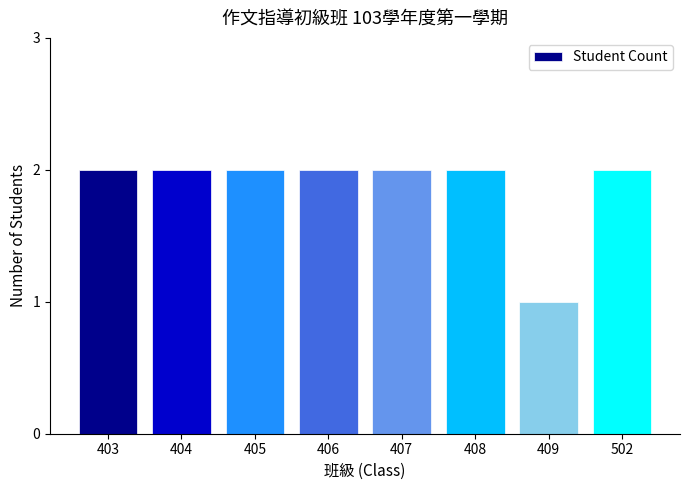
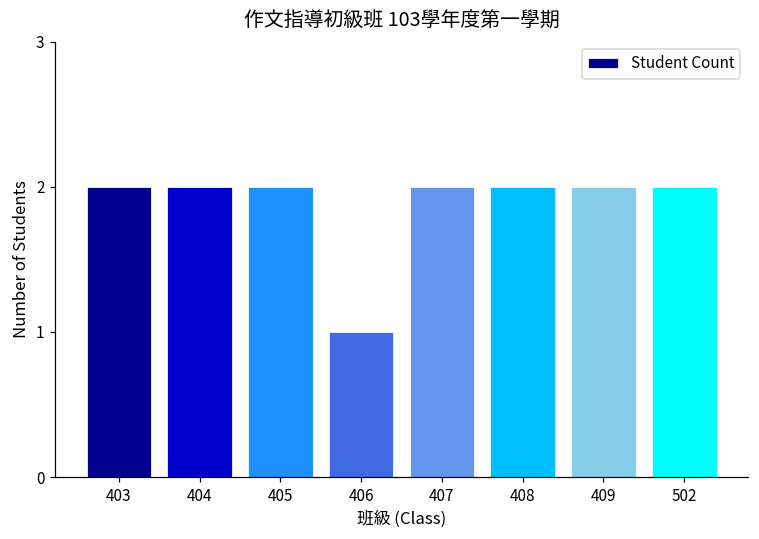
406: 2 -> 1
409: 1 -> 2
